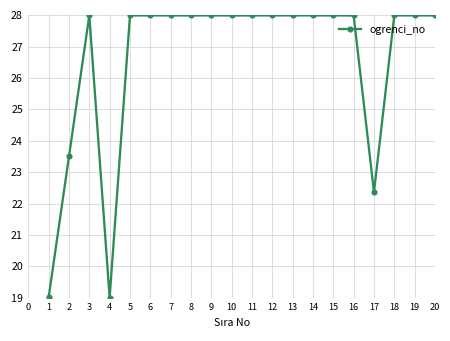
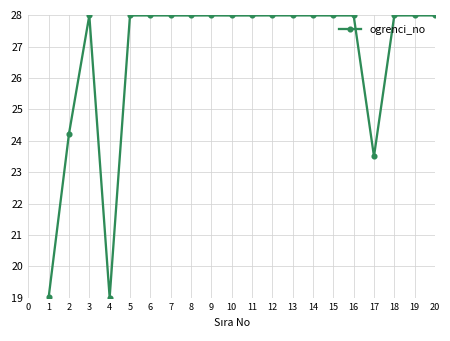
2: 23.5 -> 24.2
17: 22.4 -> 23.5
